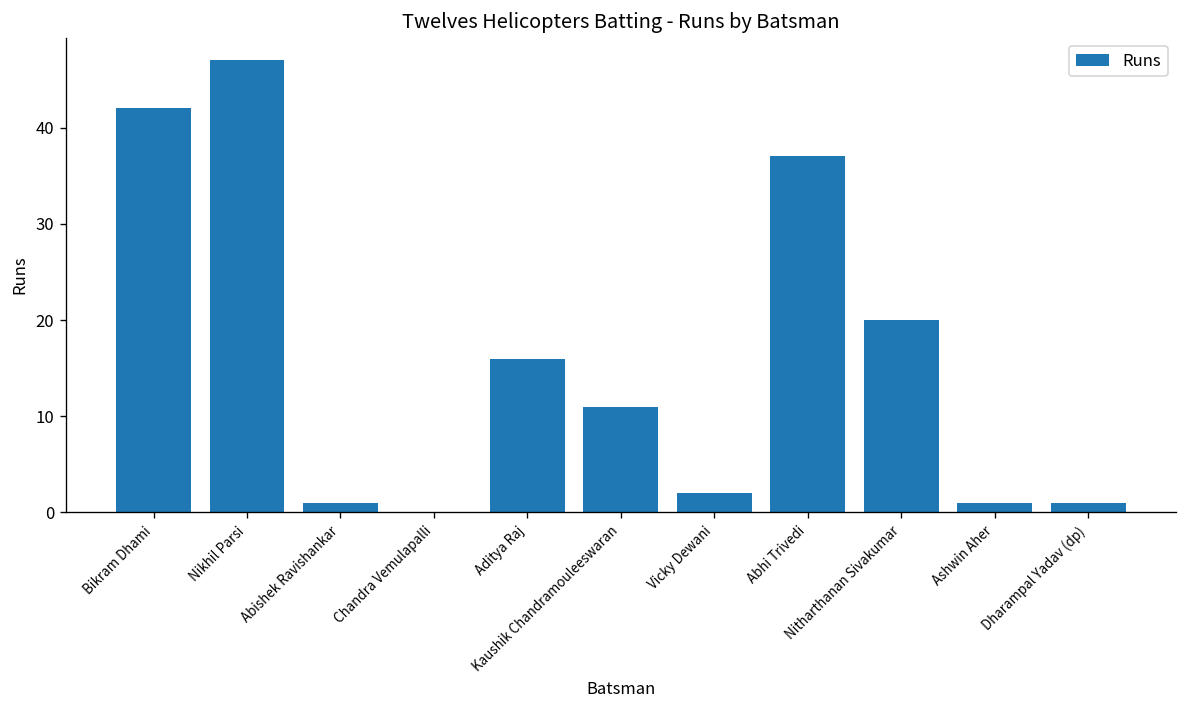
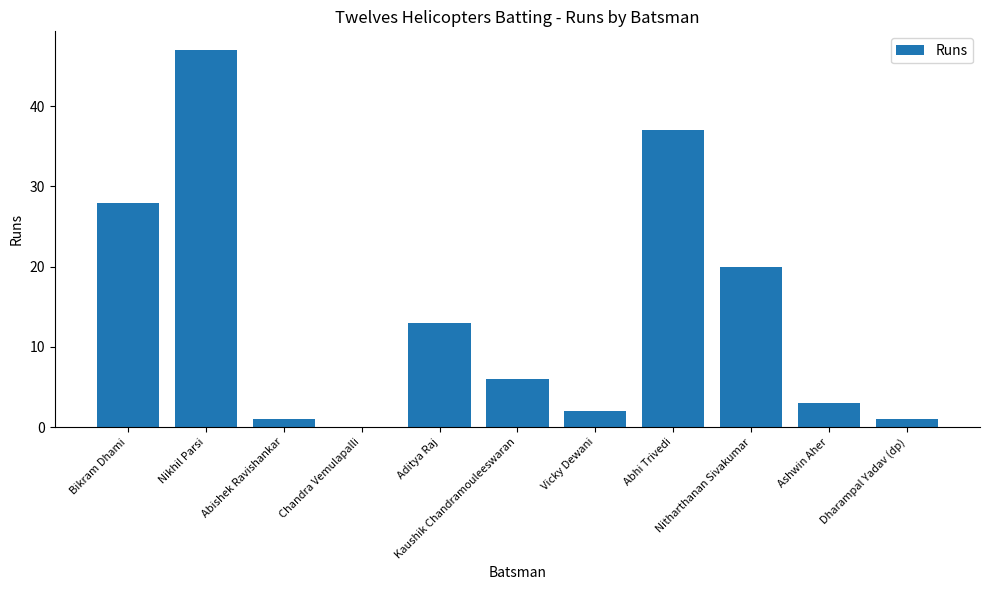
Bikram Dhami: 42 -> 28
Aditya Raj: 16 -> 13
Kaushik Chandramouleeswaran: 11 -> 6
Ashwin Aher: 1 -> 3
